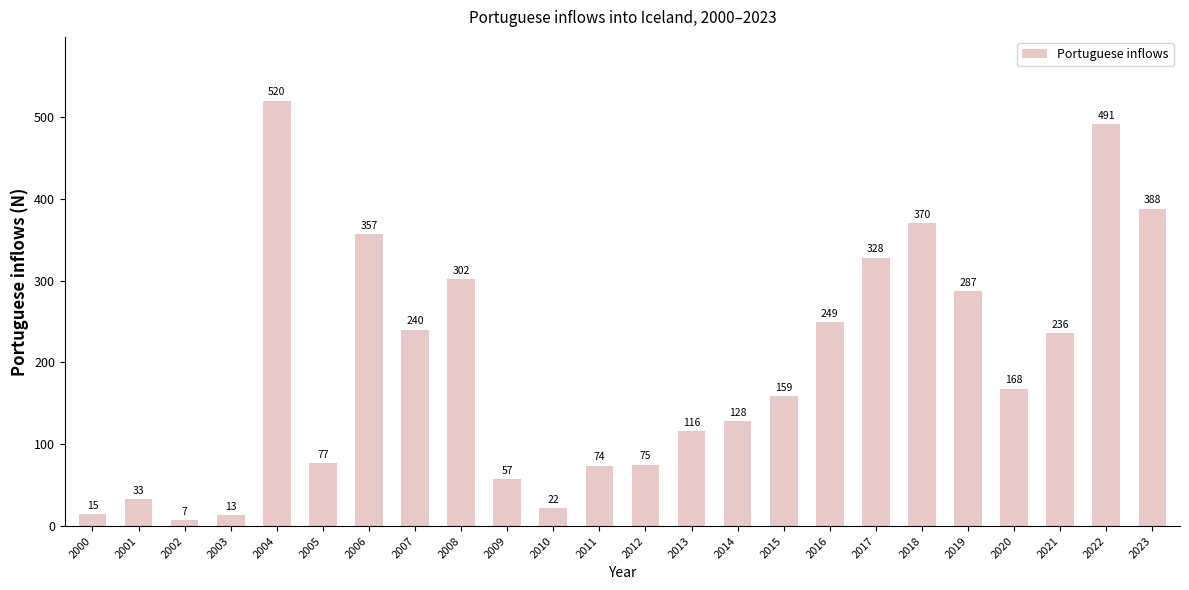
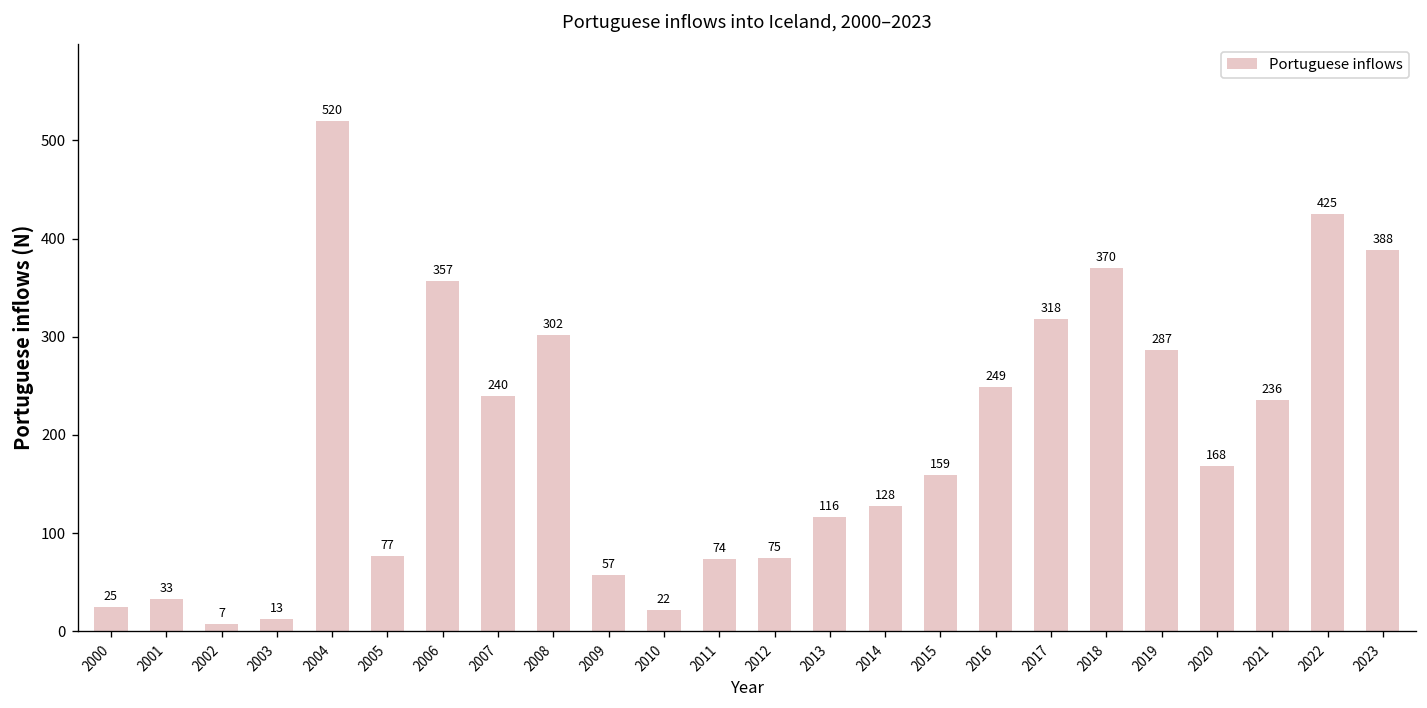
2000: 15 -> 25
2017: 328 -> 318
2022: 491 -> 425
